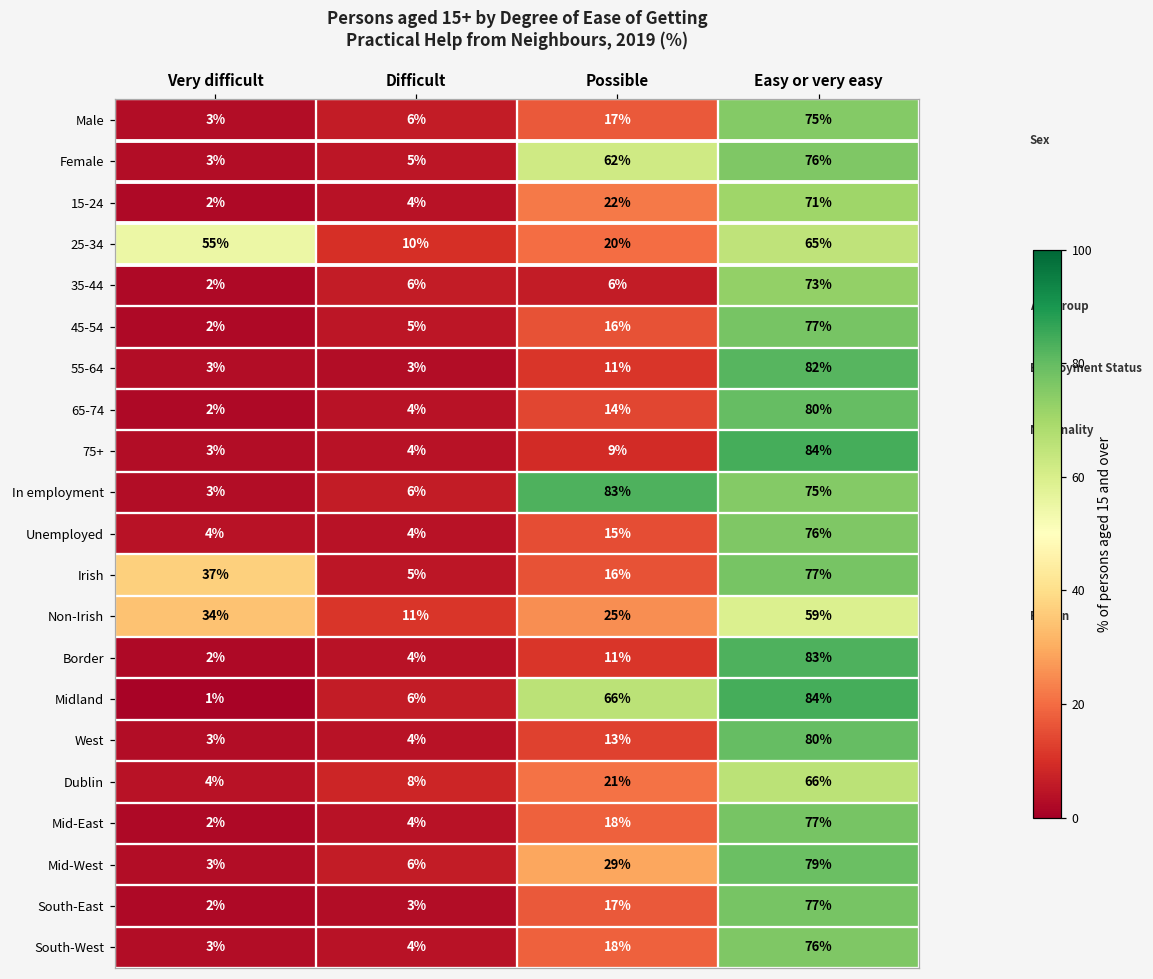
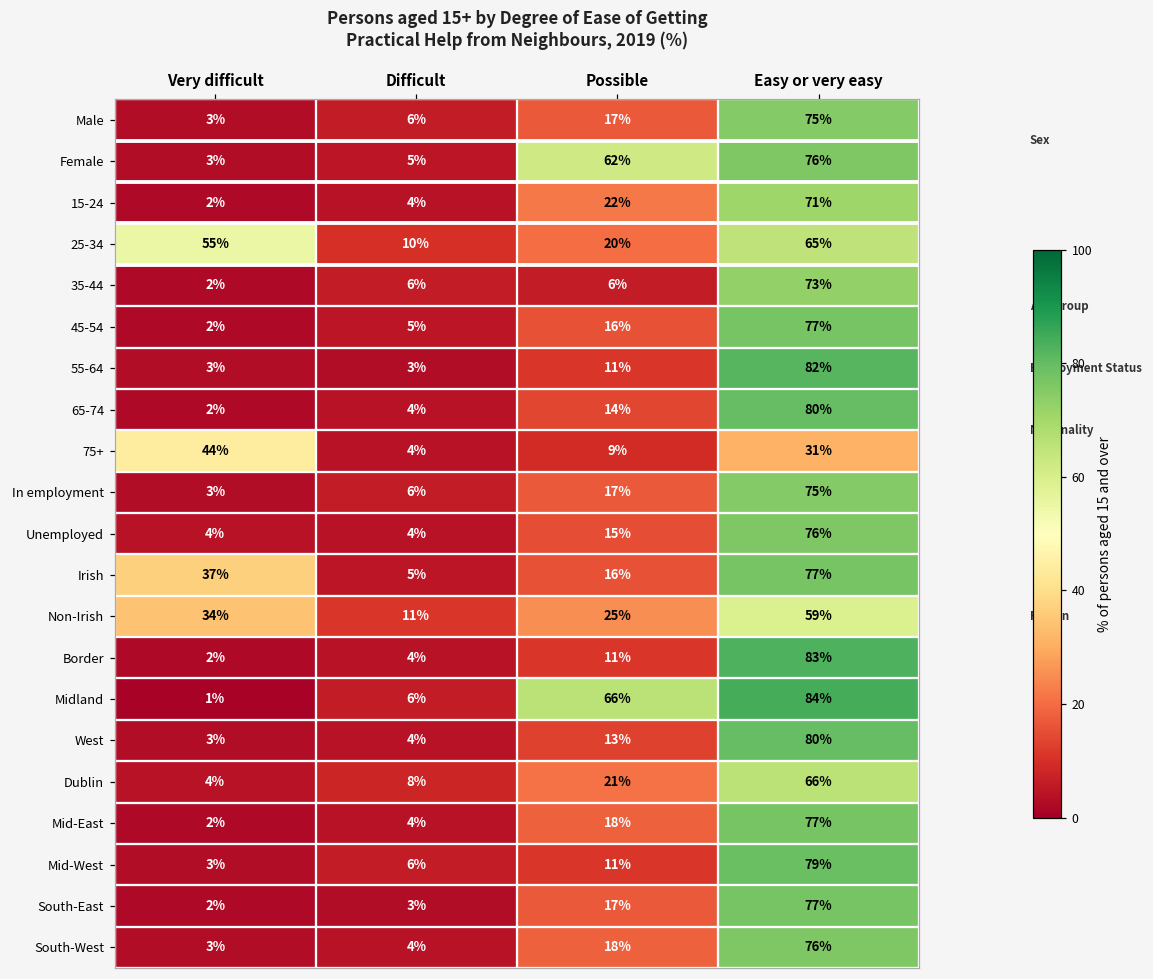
75+, Very difficult: 3% -> 44%
75+, Easy or very easy: 84% -> 31%
In employment, Possible: 83% -> 17%
Mid-West, Possible: 29% -> 11%
